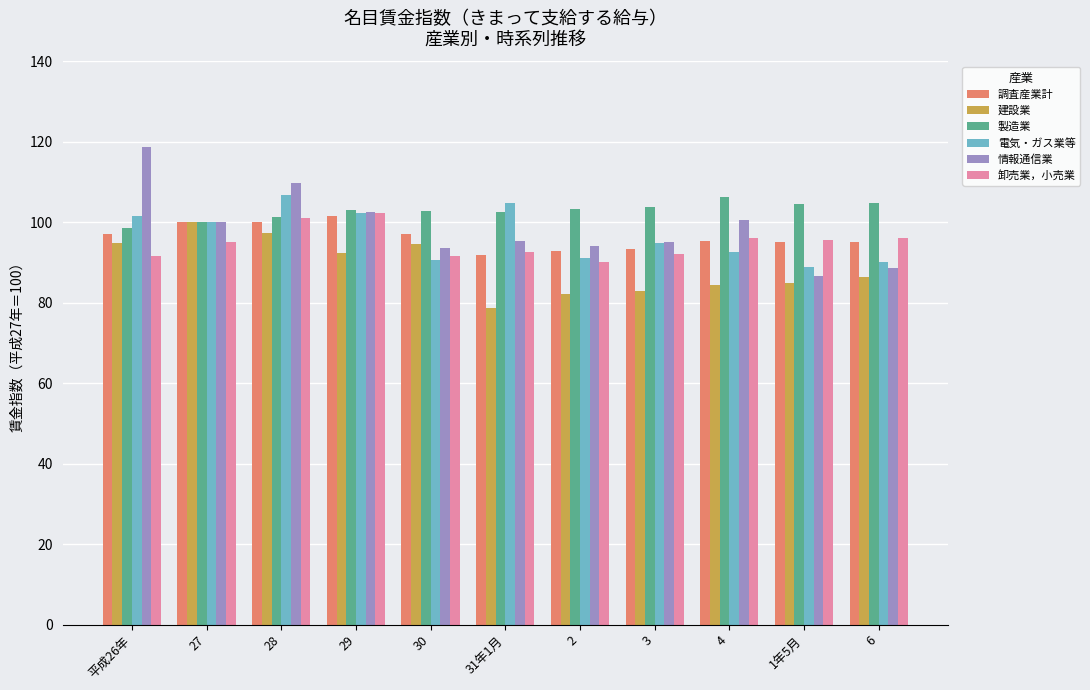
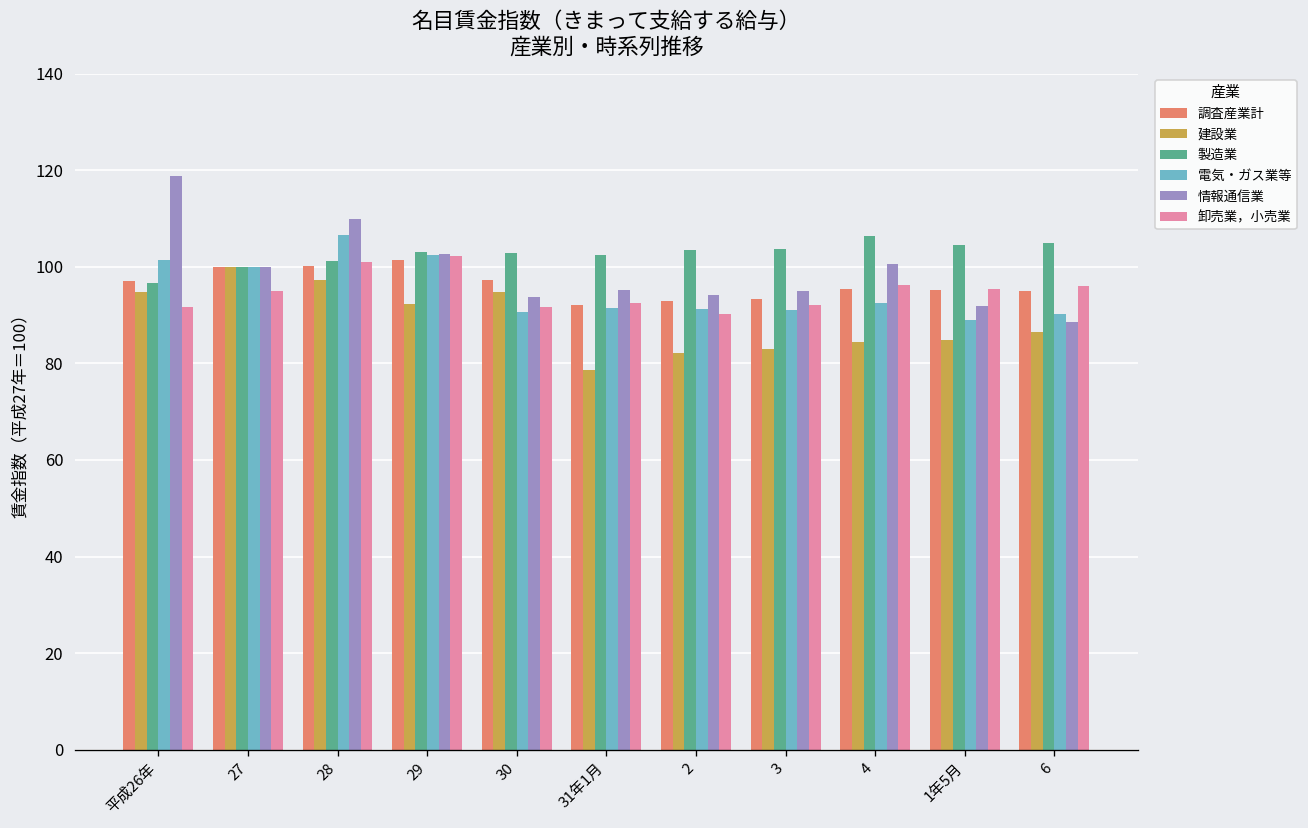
製造業, 平成26年: 99 -> 97
電気・ガス業等, 31年1月: 105 -> 91
電気・ガス業等, 3: 95 -> 91
情報通信業, 1年5月: 87 -> 92
